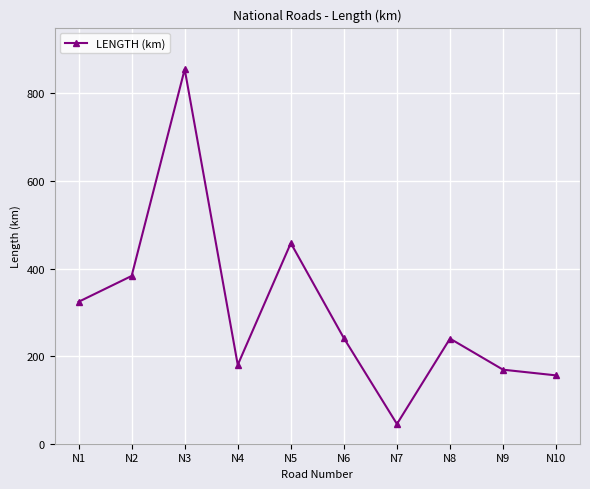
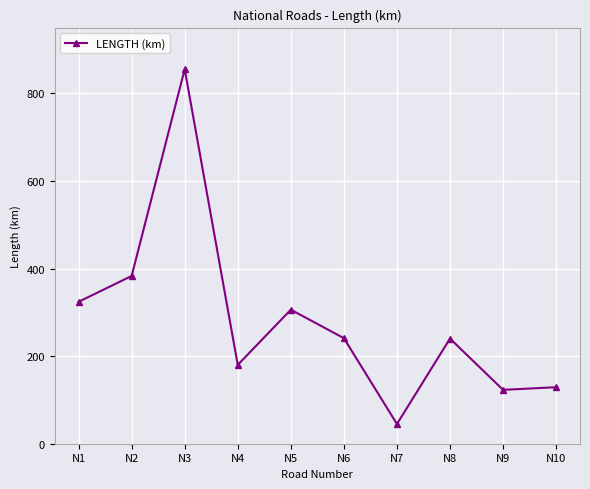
N5: 460 -> 310
N9: 170 -> 120
N10: 160 -> 130
